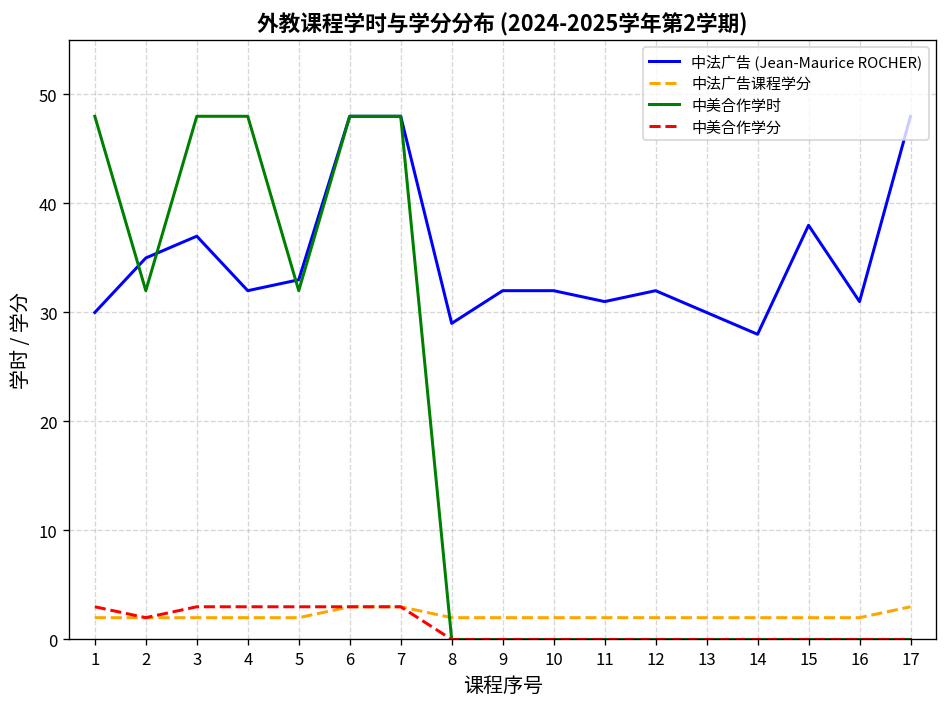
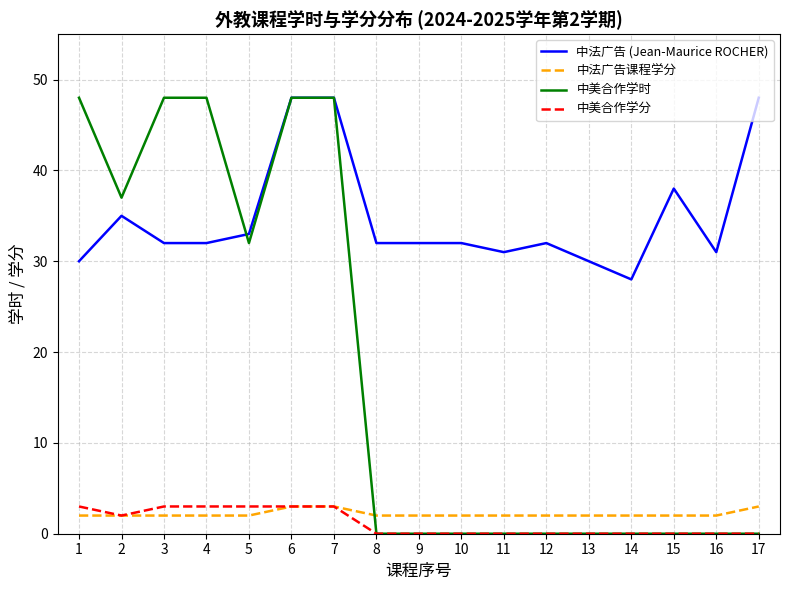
中美合作学时, 2: 32 -> 37
中法广告 (Jean-Maurice ROCHER), 3: 37 -> 32
中法广告 (Jean-Maurice ROCHER), 8: 29 -> 32
